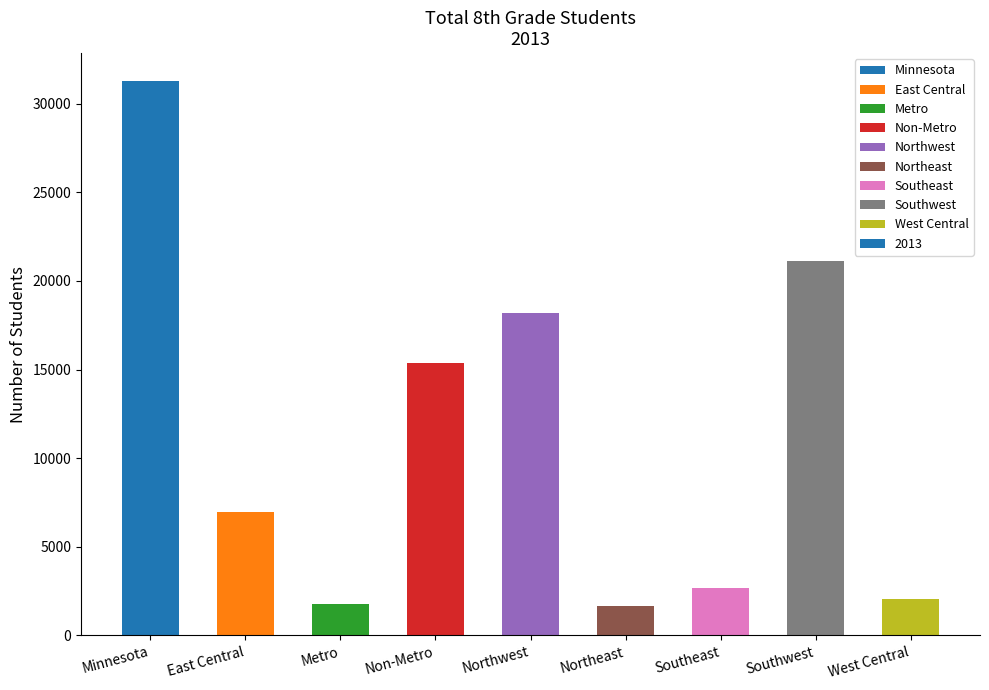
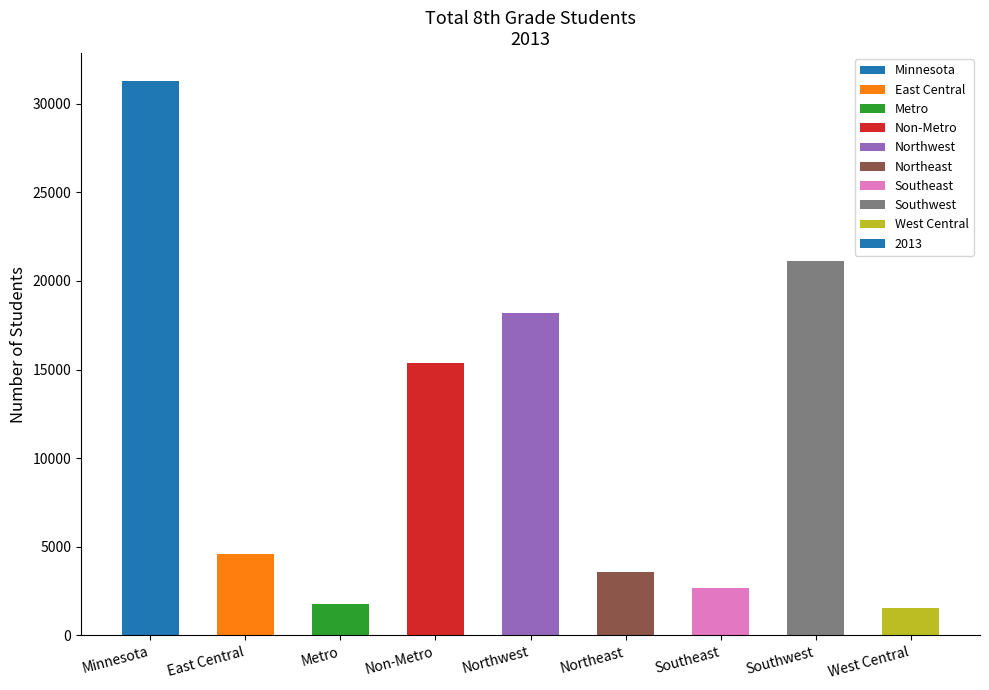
East Central: 6900 -> 4600
Northeast: 1700 -> 3600
West Central: 2000 -> 1500
